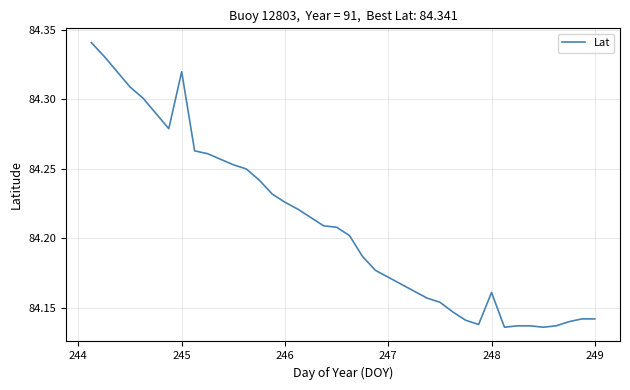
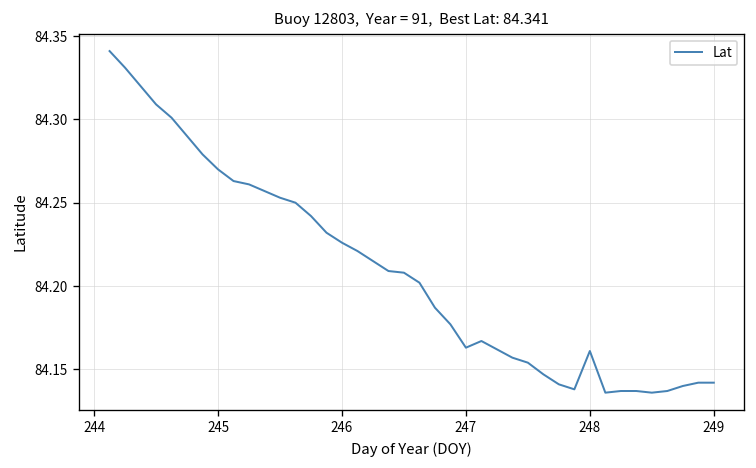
245: 84.32 -> 84.27
247: 84.172 -> 84.163
